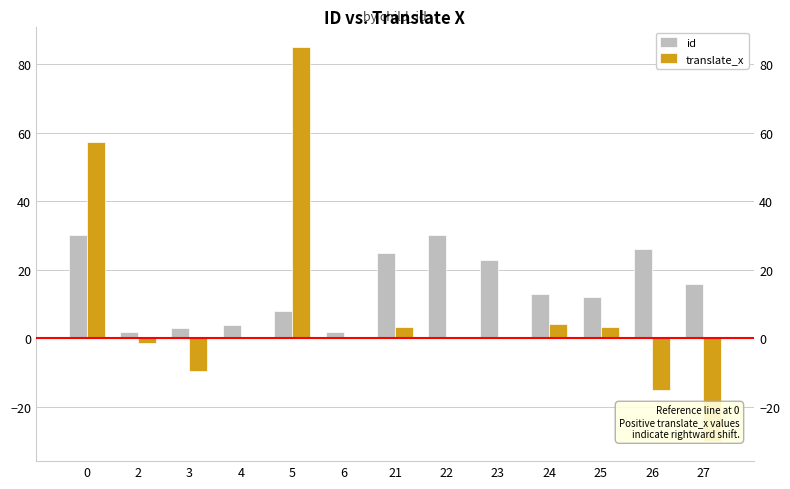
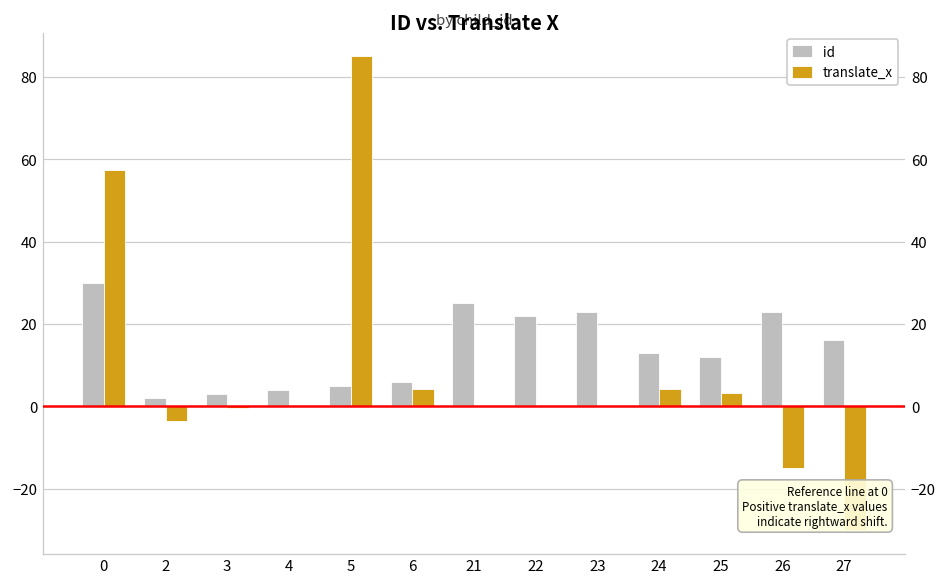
translate_x, 2: -1 -> -4
translate_x, 3: -10 -> -1
id, 5: 8 -> 5
id, 6: 2 -> 6
translate_x, 6: 0 -> 4
translate_x, 21: 3 -> 0
id, 22: 30 -> 22
id, 26: 26 -> 23
